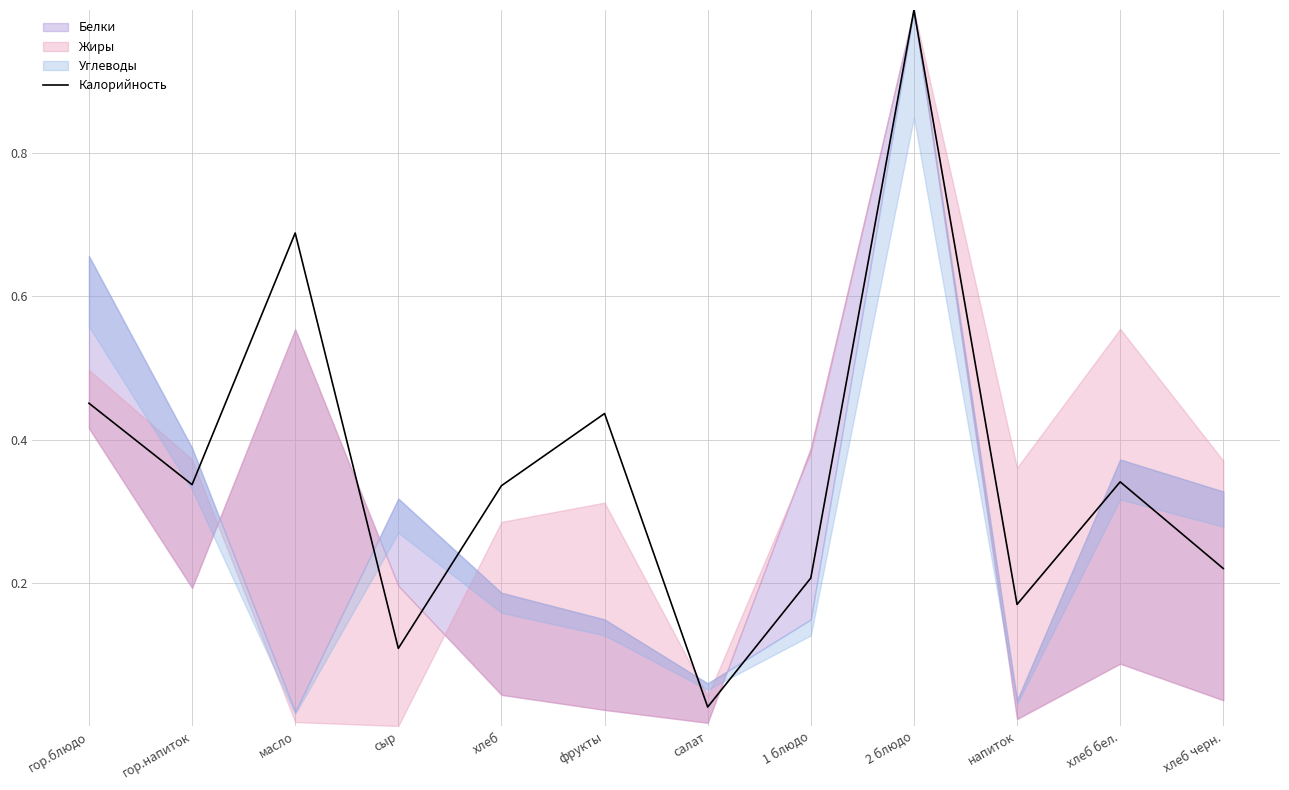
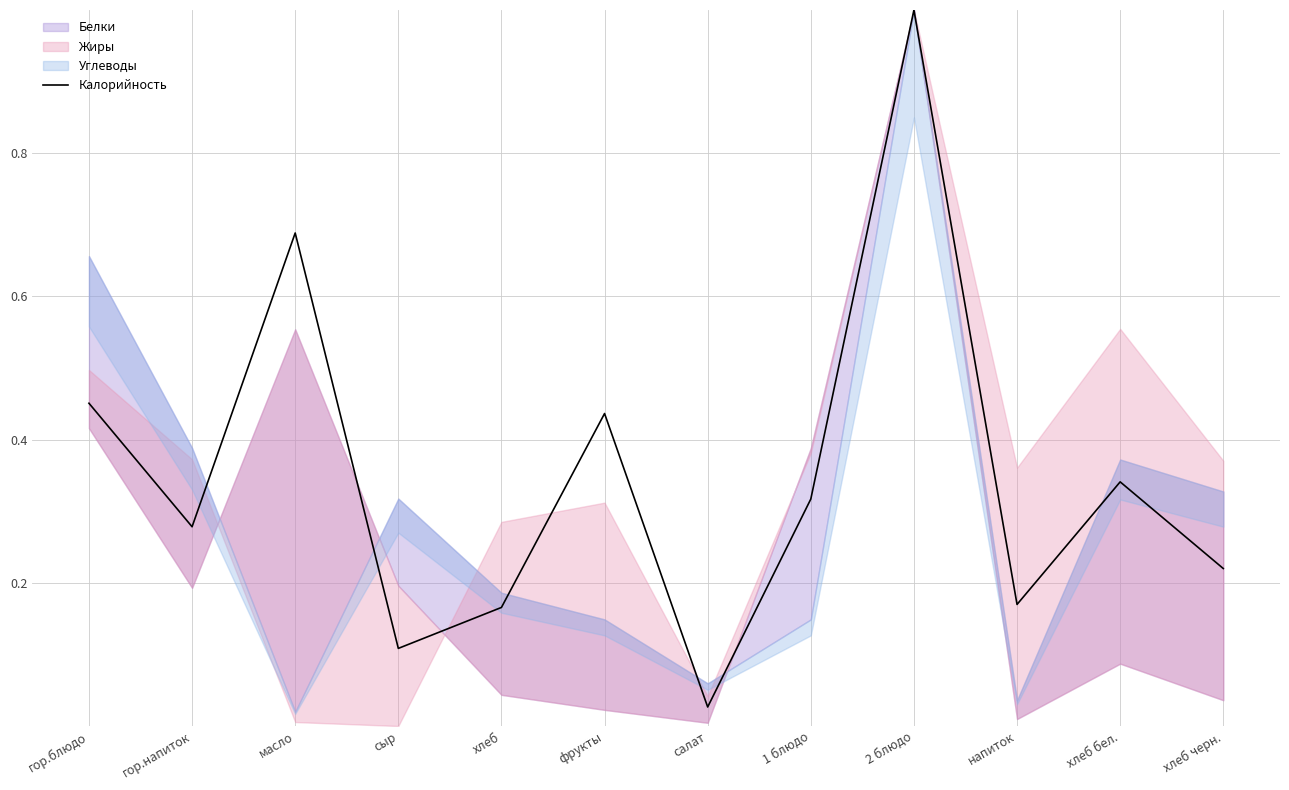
Калорийность, гор.напиток: 0.34 -> 0.28
Калорийность, хлеб: 0.34 -> 0.17
Калорийность, 1 блюдо: 0.21 -> 0.32
